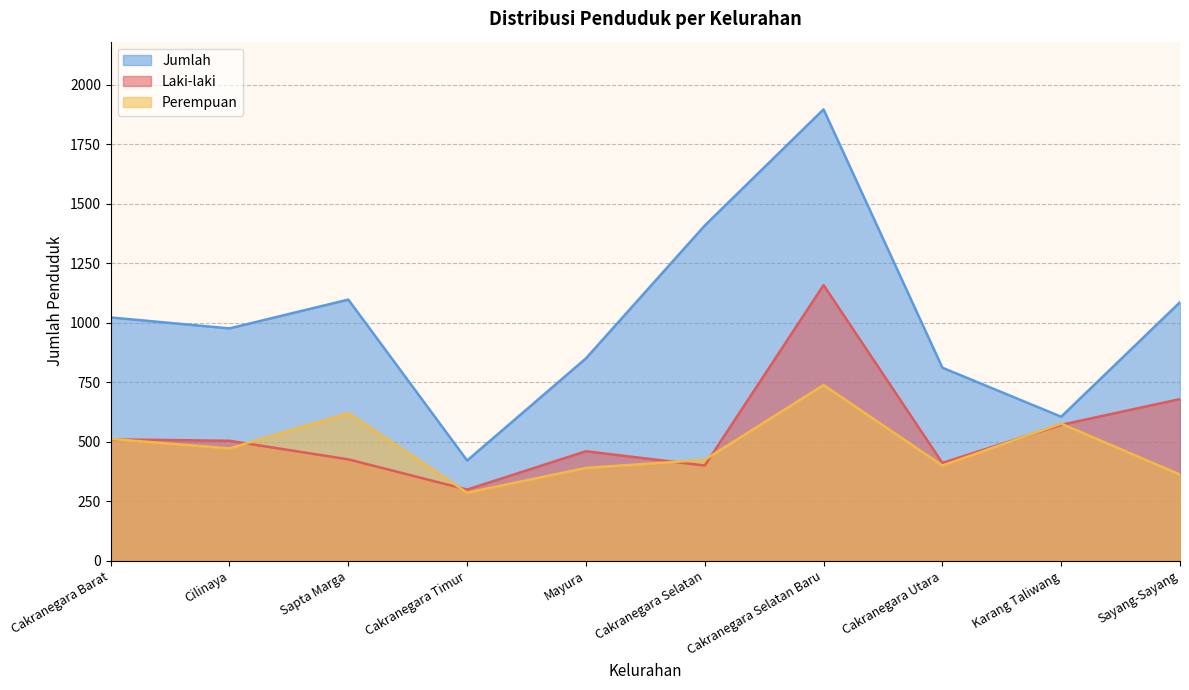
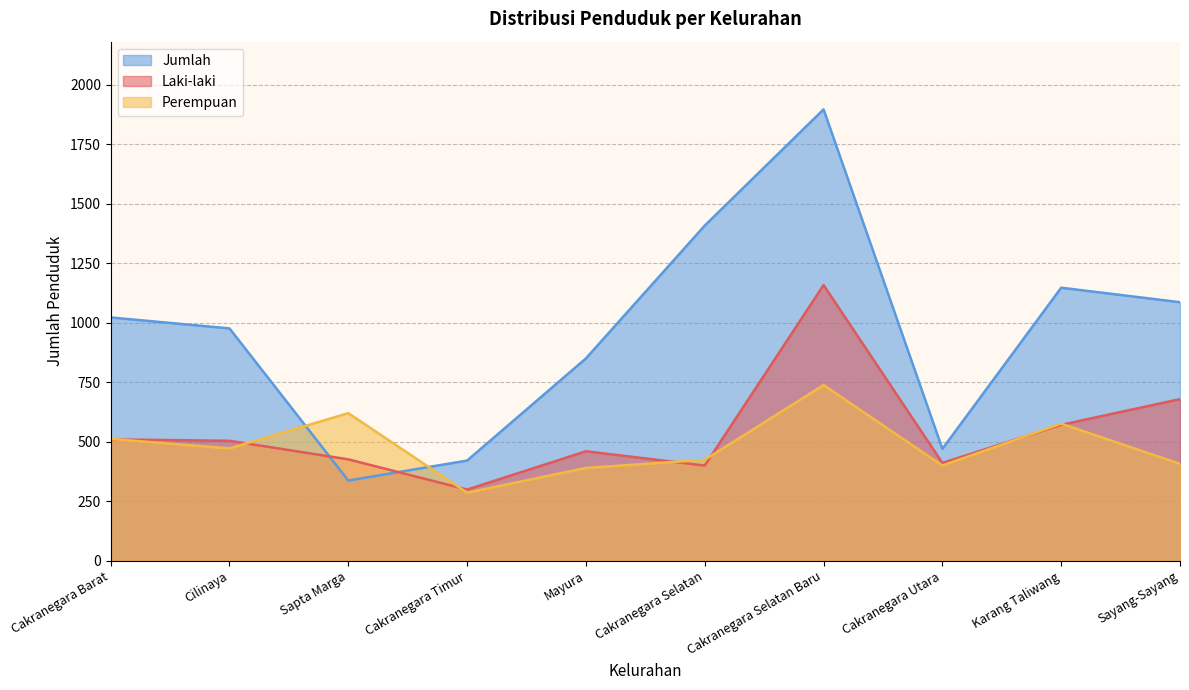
Jumlah, Sapta Marga: 1100 -> 340
Jumlah, Cakranegara Utara: 810 -> 470
Jumlah, Karang Taliwang: 610 -> 1150
Perempuan, Sayang-Sayang: 360 -> 410
